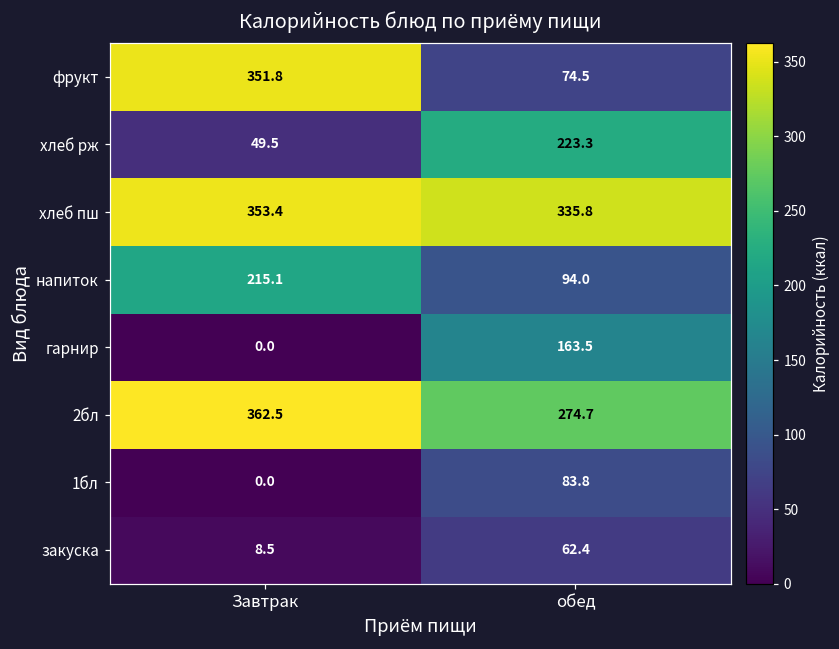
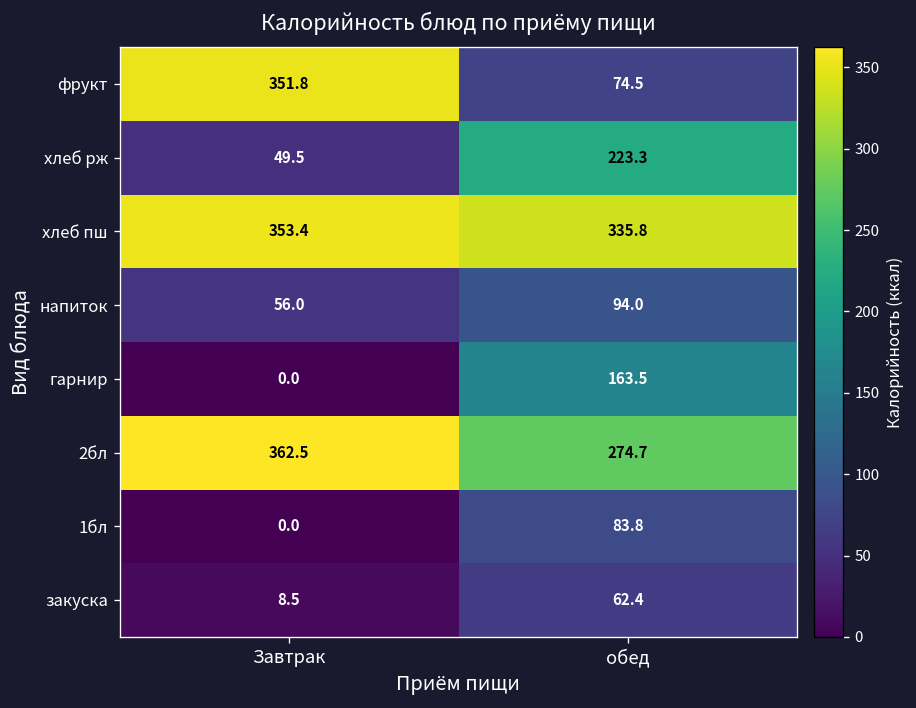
напиток, Завтрак: 215.1 -> 56.0
